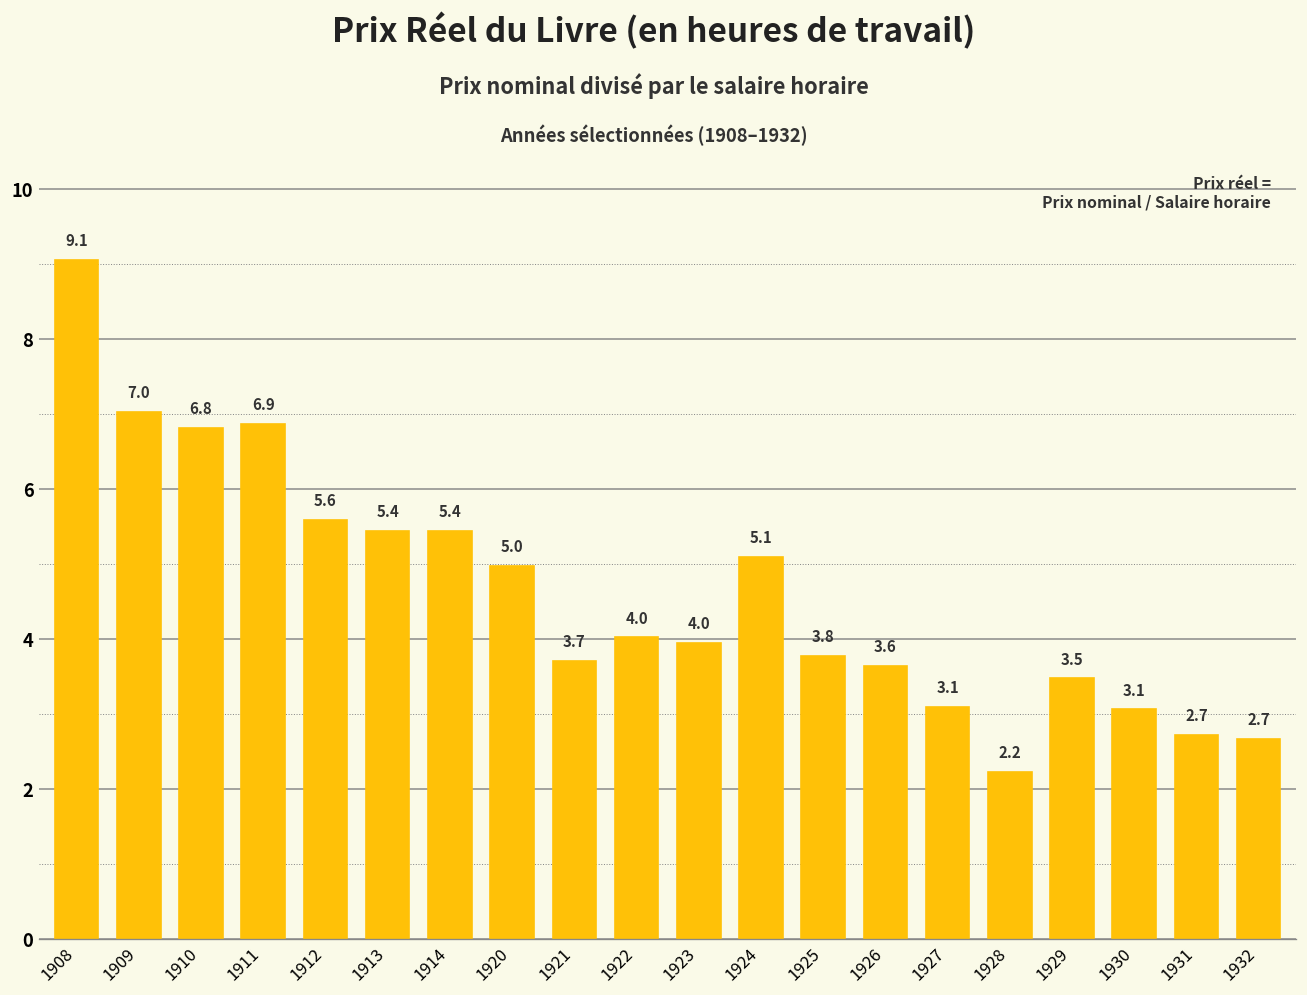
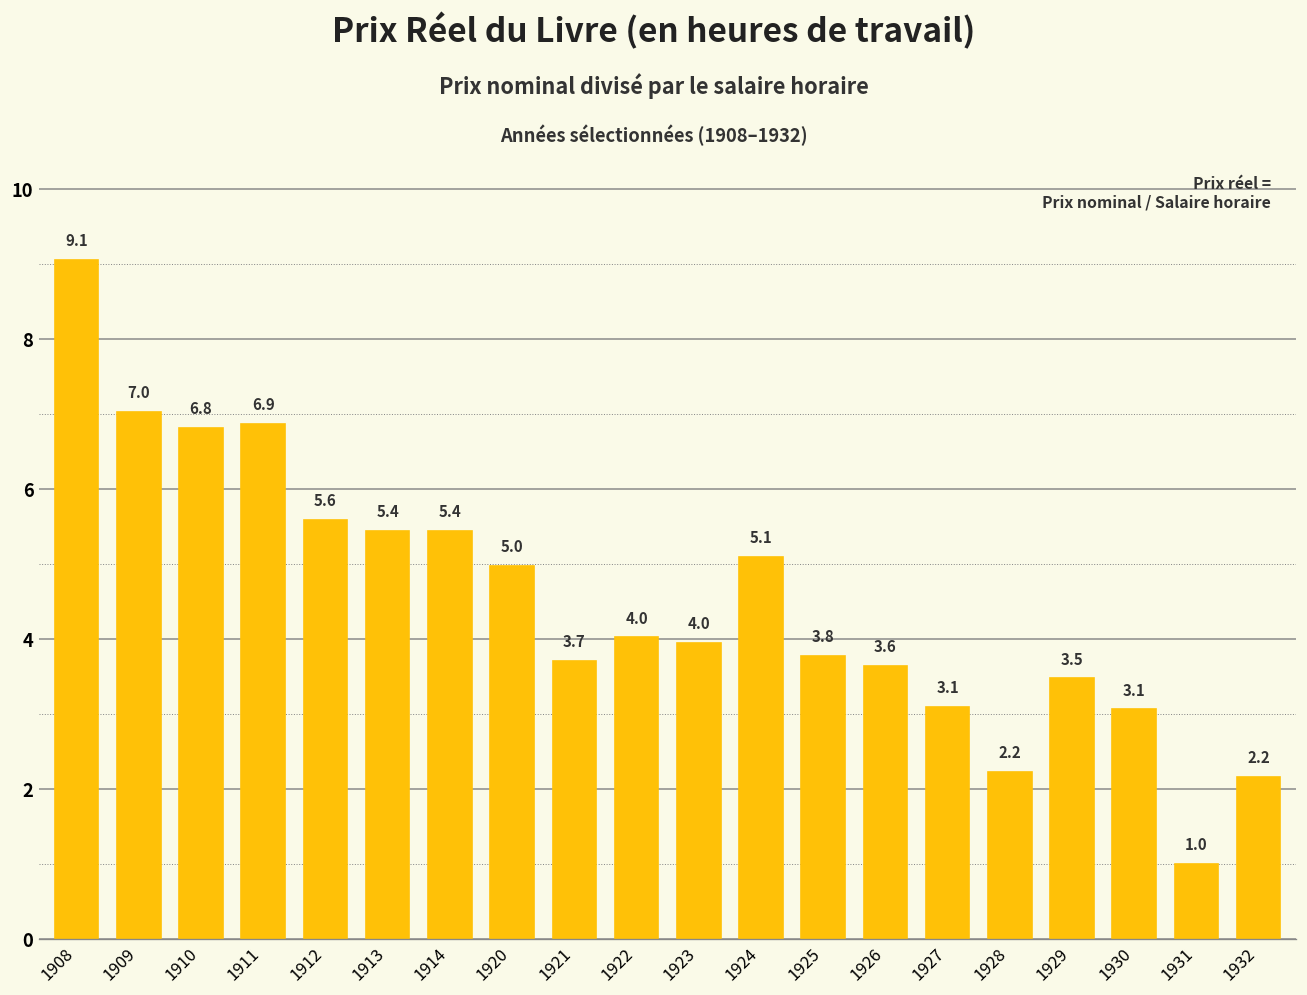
1931: 2.7 -> 1.0
1932: 2.7 -> 2.2
